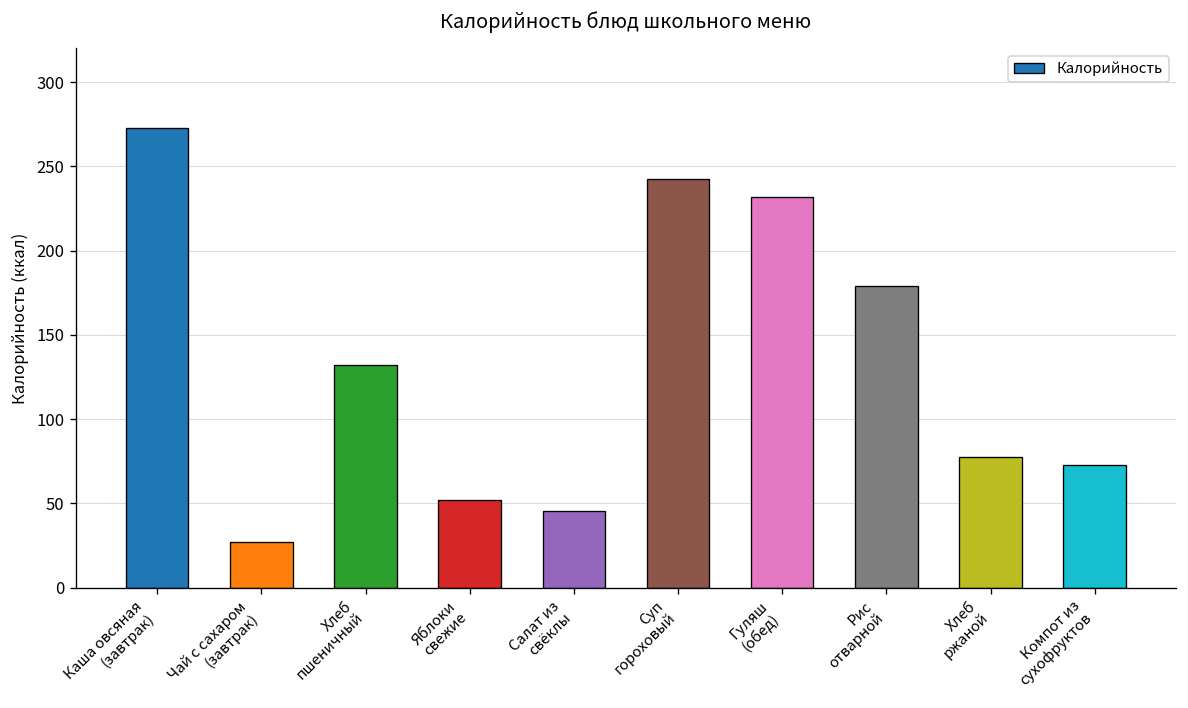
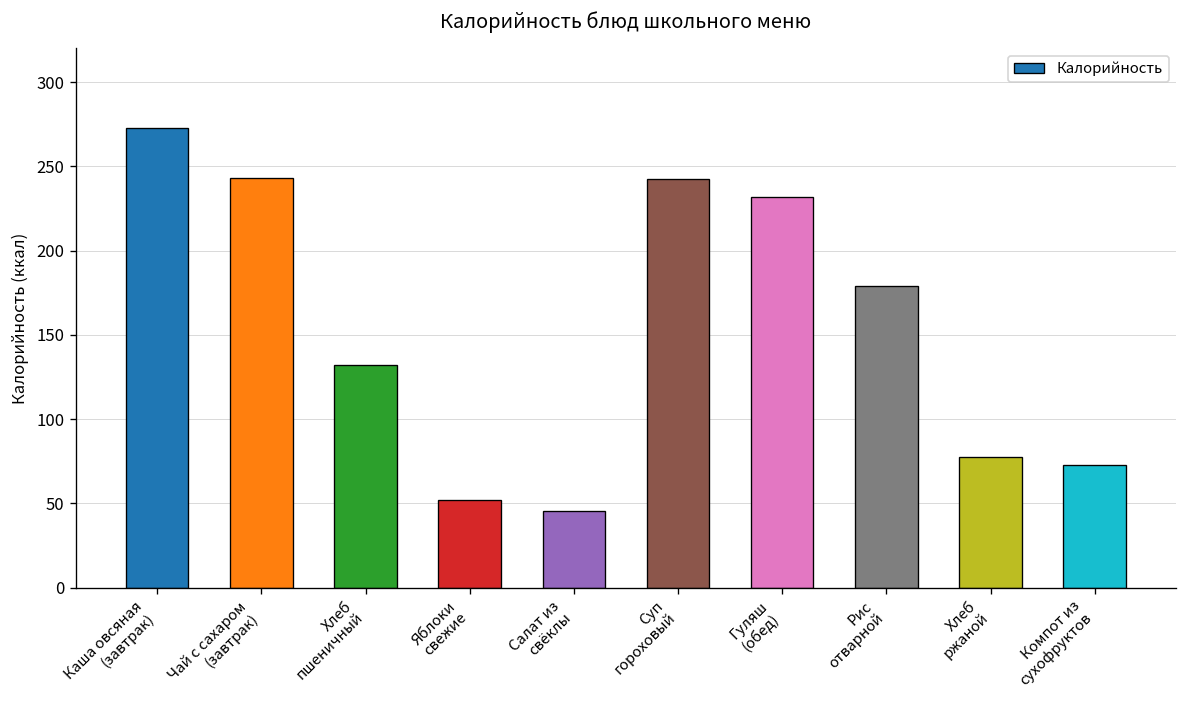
Чай с сахаром (завтрак): 27 -> 243
